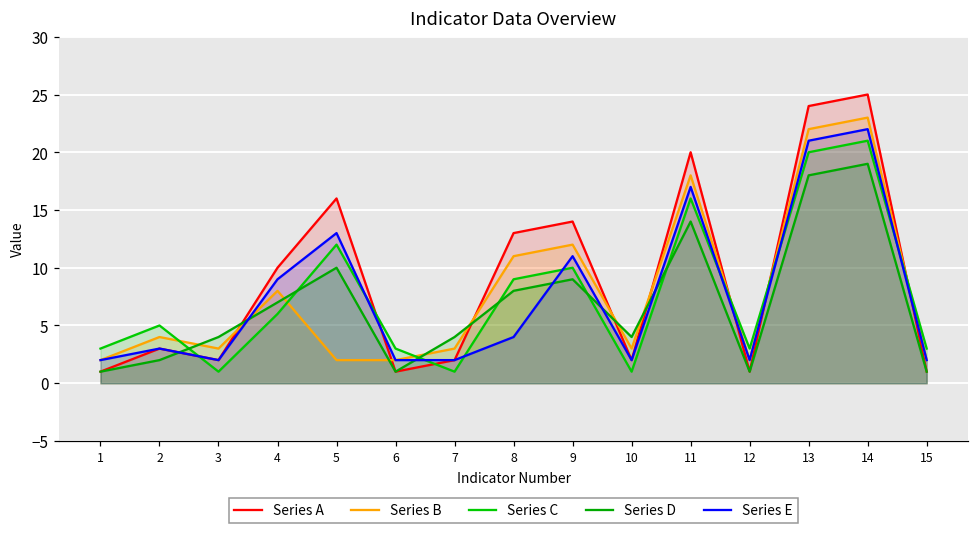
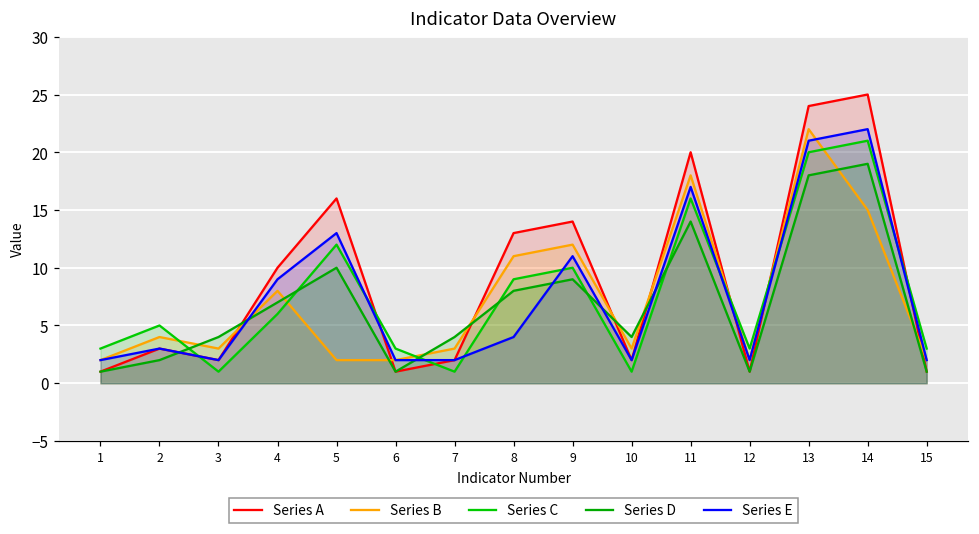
Series B, 14: 23 -> 15
